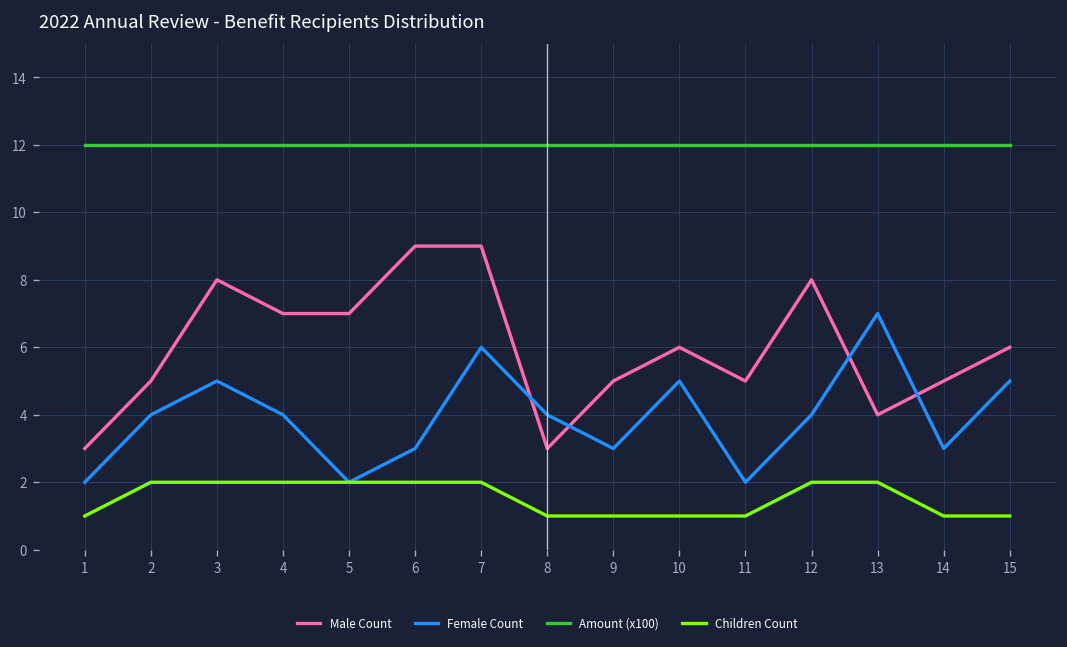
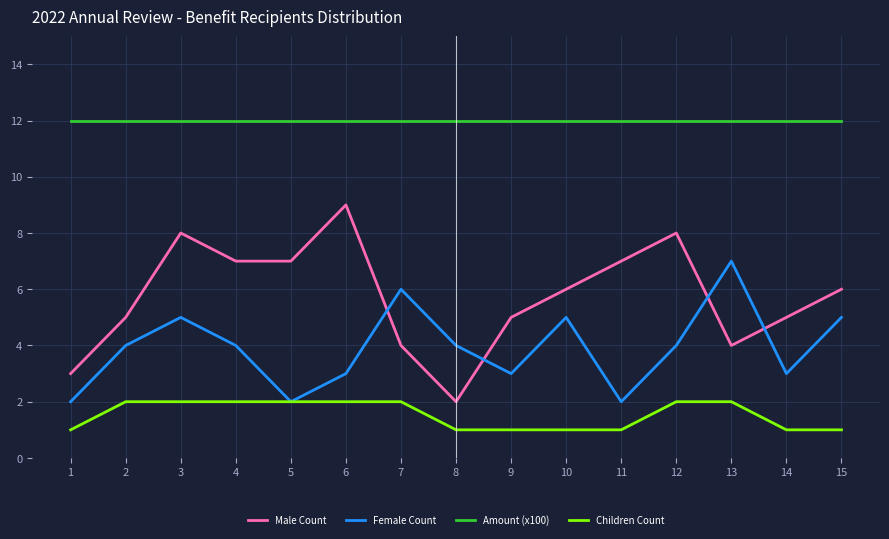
Male Count, 7: 9 -> 4
Male Count, 8: 3 -> 2
Male Count, 11: 5 -> 7
